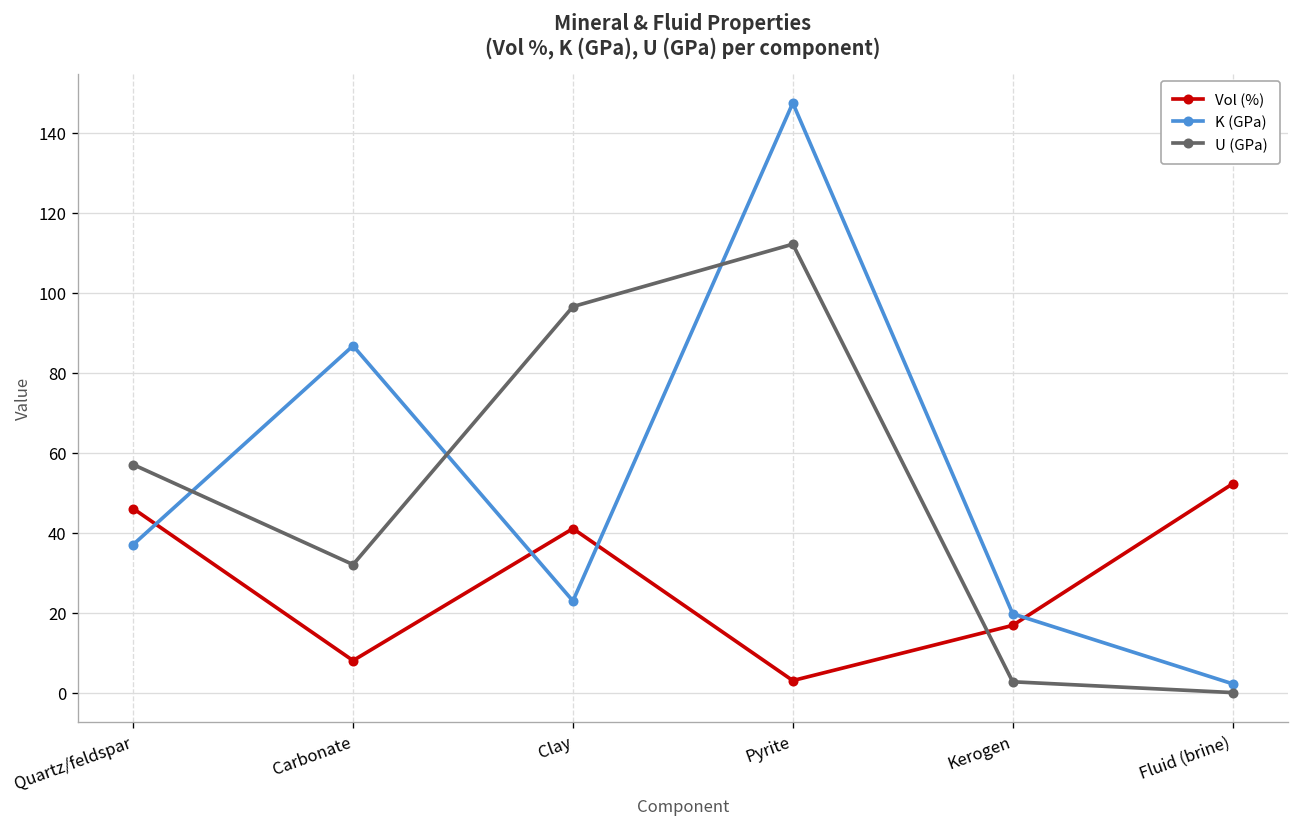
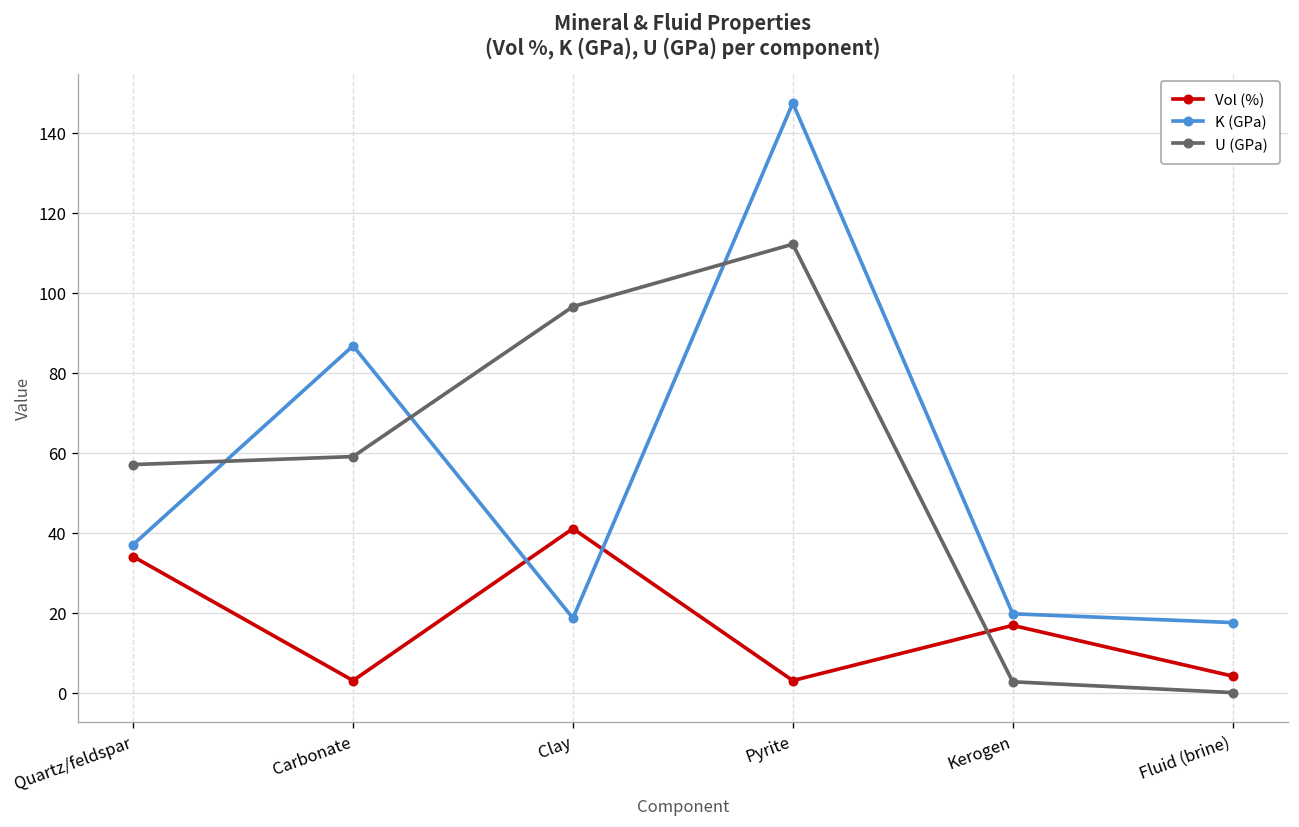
Vol (%), Quartz/feldspar: 46 -> 34
Vol (%), Carbonate: 8 -> 3
U (GPa), Carbonate: 32 -> 59
K (GPa), Clay: 23 -> 19
Vol (%), Fluid (brine): 52 -> 4
K (GPa), Fluid (brine): 2 -> 18
